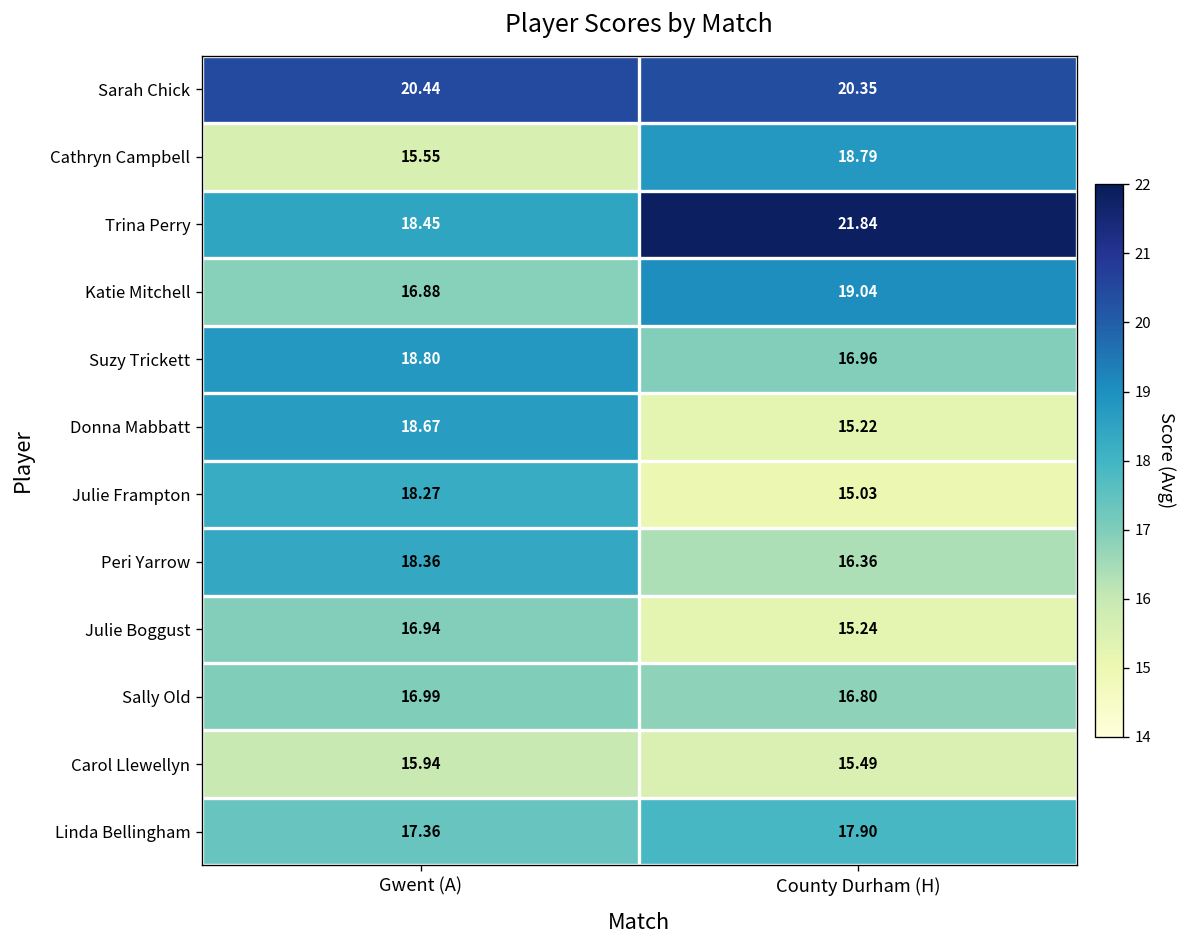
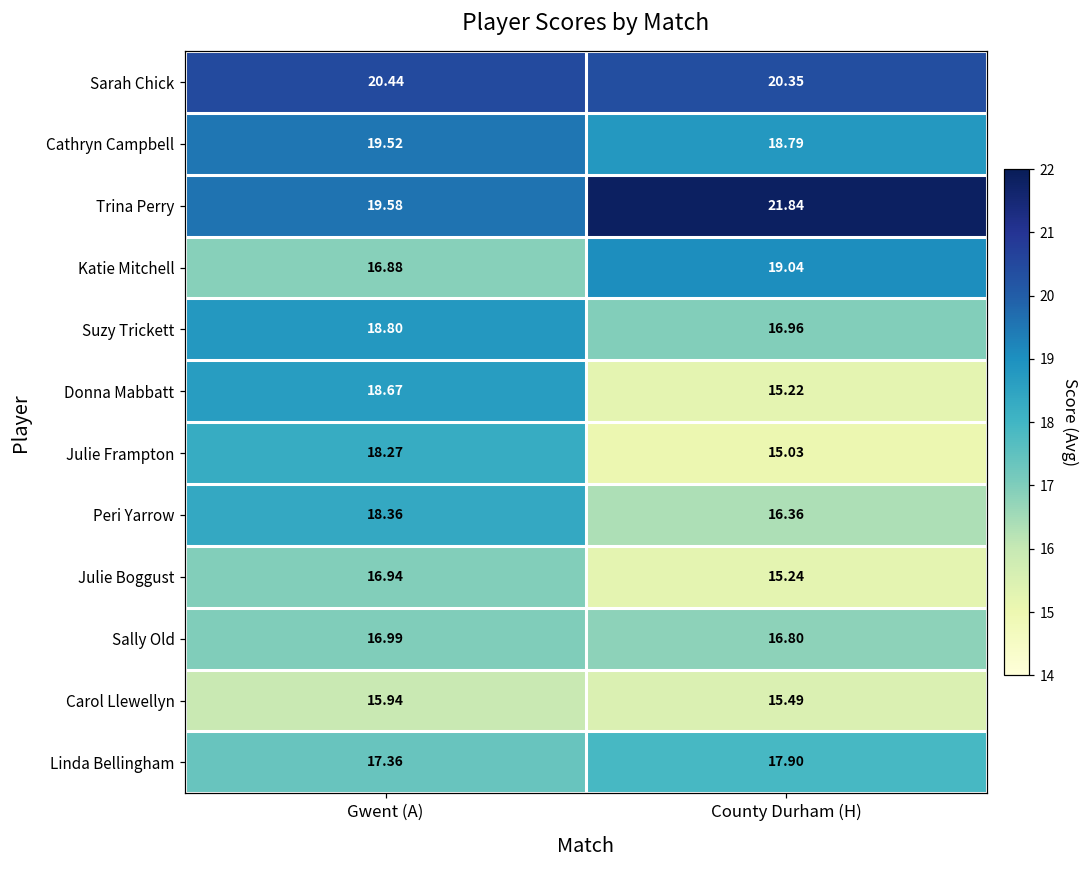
Cathryn Campbell, Gwent (A): 15.55 -> 19.52
Trina Perry, Gwent (A): 18.45 -> 19.58
